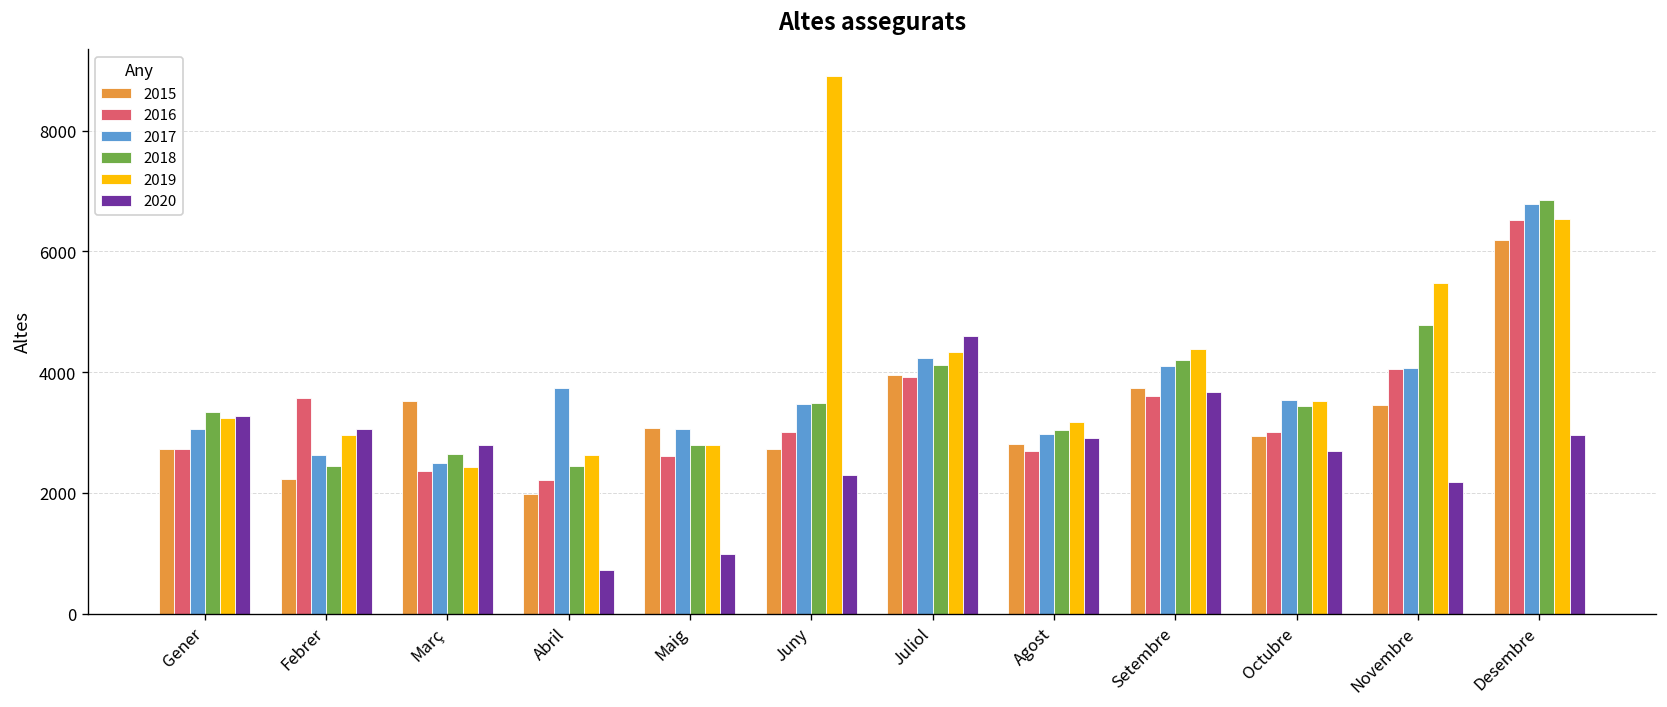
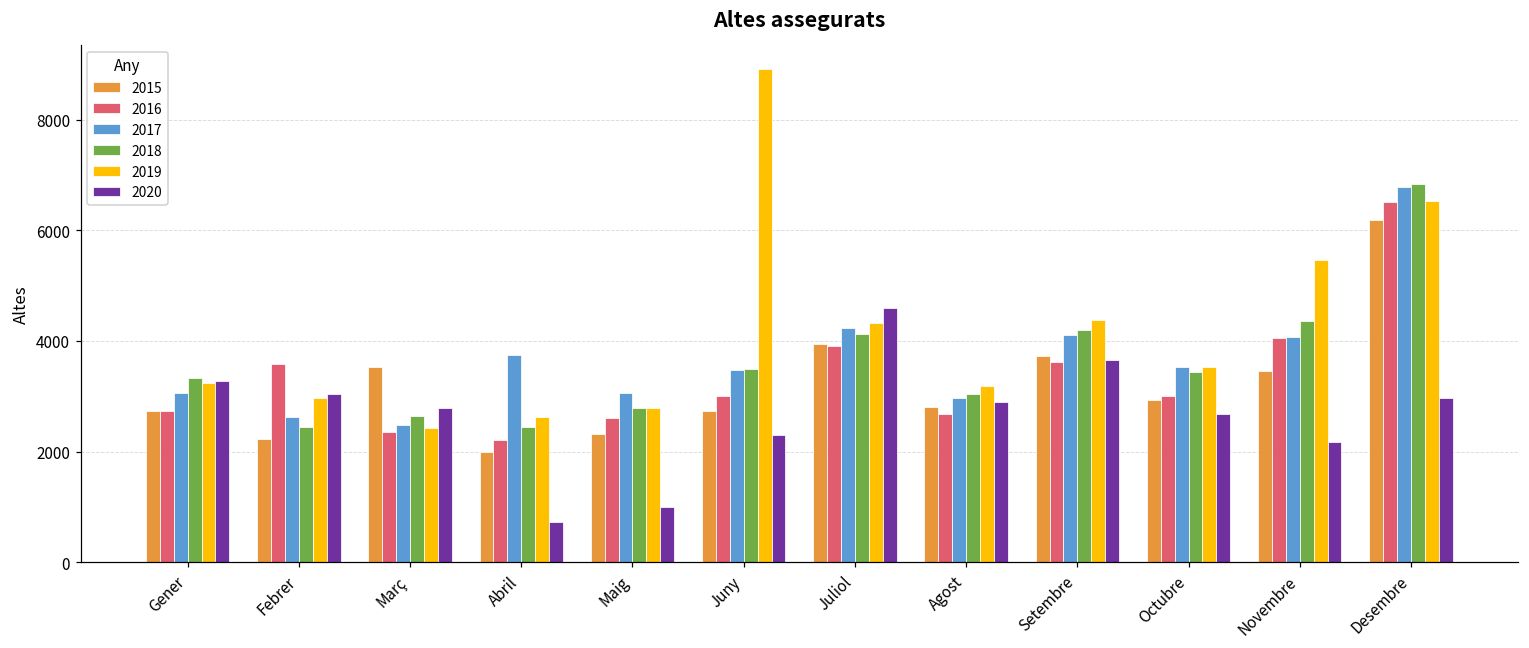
2015, Maig: 3100 -> 2300
2018, Novembre: 4800 -> 4400
